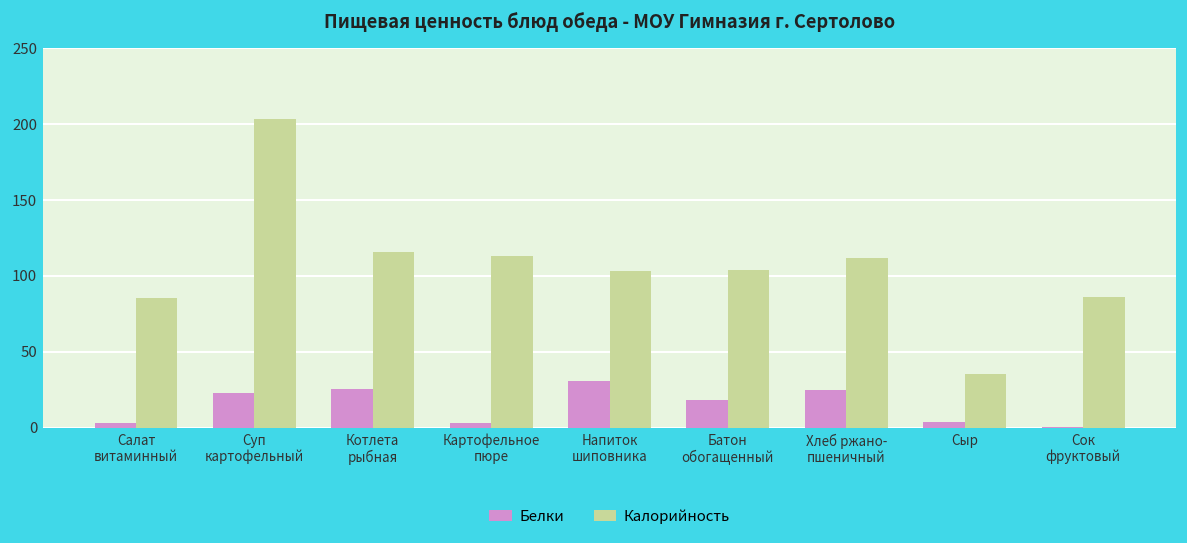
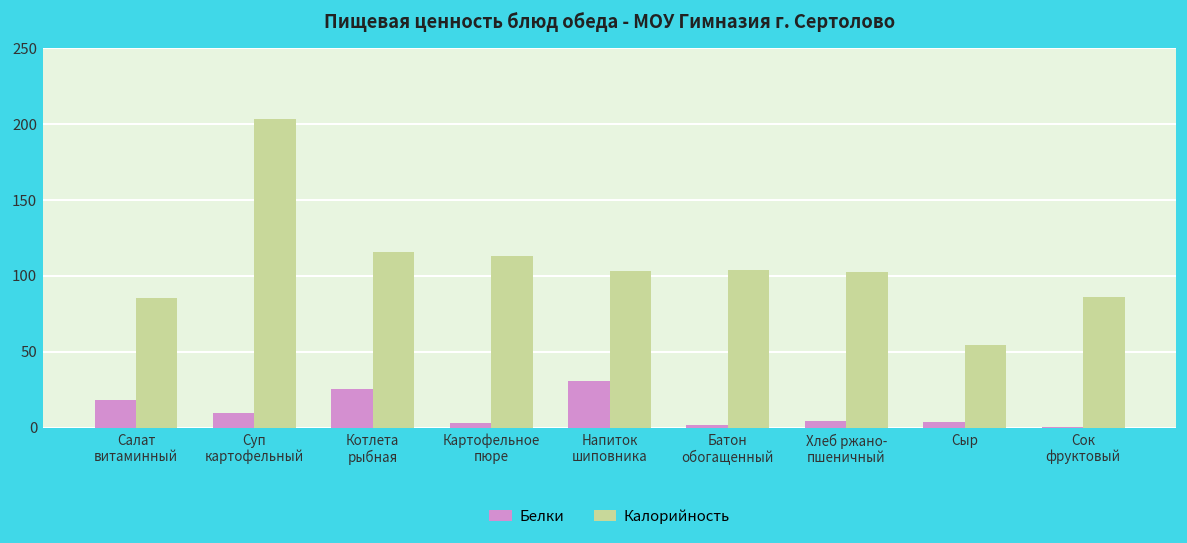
Белки, Салат витаминный: 3 -> 18
Белки, Суп картофельный: 23 -> 9
Белки, Батон обогащенный: 18 -> 2
Белки, Хлеб ржано- пшеничный: 25 -> 4
Калорийность, Хлеб ржано- пшеничный: 111 -> 103
Калорийность, Сыр: 35 -> 55
